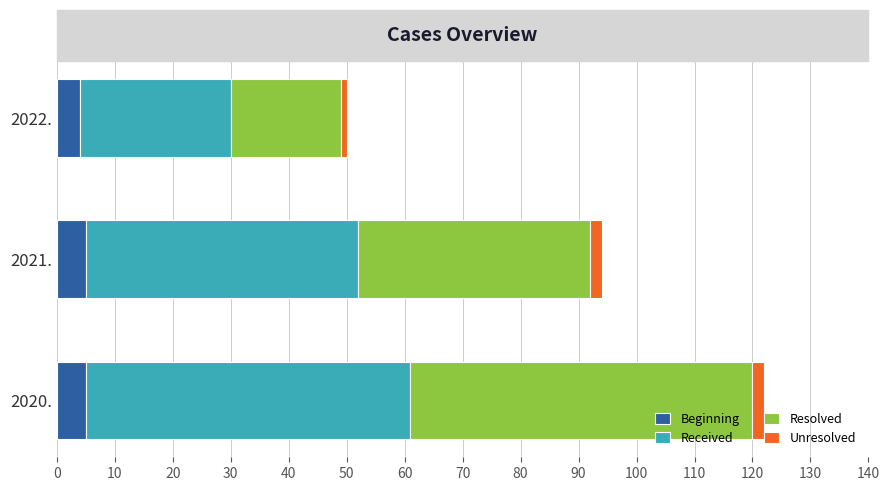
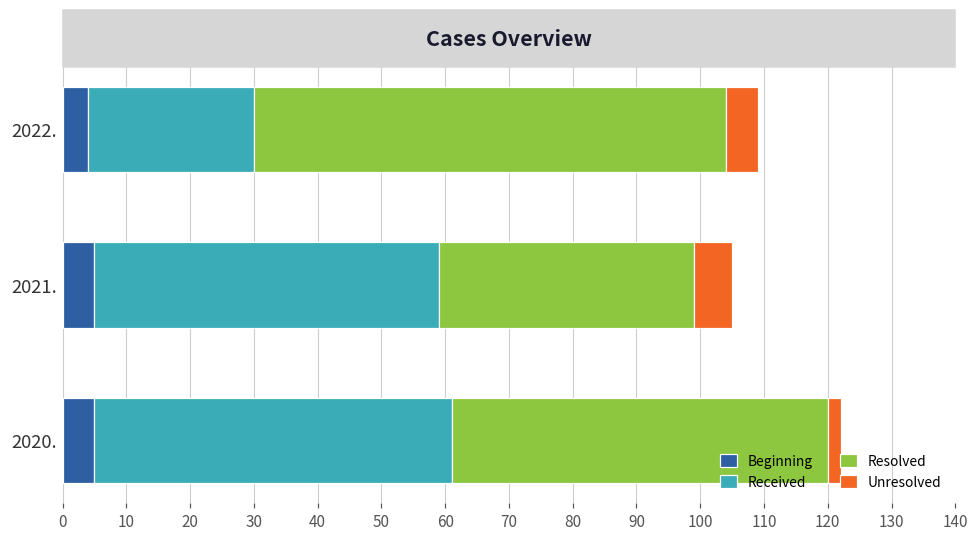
Resolved, 2022.: 19 -> 74
Unresolved, 2022.: 1 -> 5
Received, 2021.: 47 -> 54
Unresolved, 2021.: 2 -> 6
